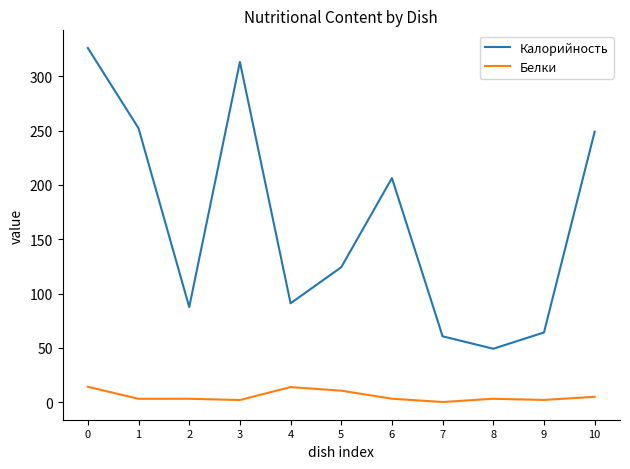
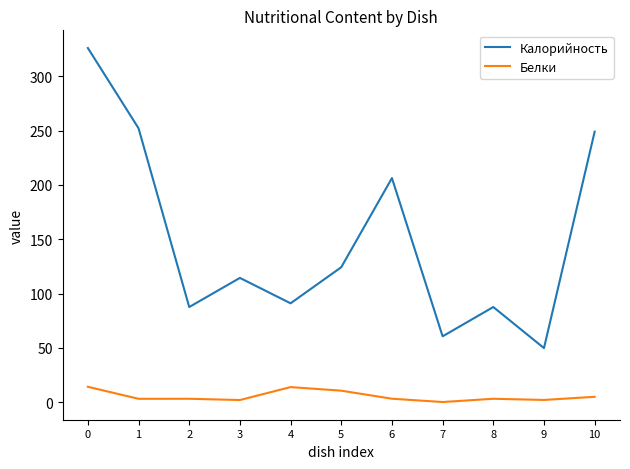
Калорийность, 3: 313 -> 114
Калорийность, 8: 49 -> 88
Калорийность, 9: 64 -> 50
